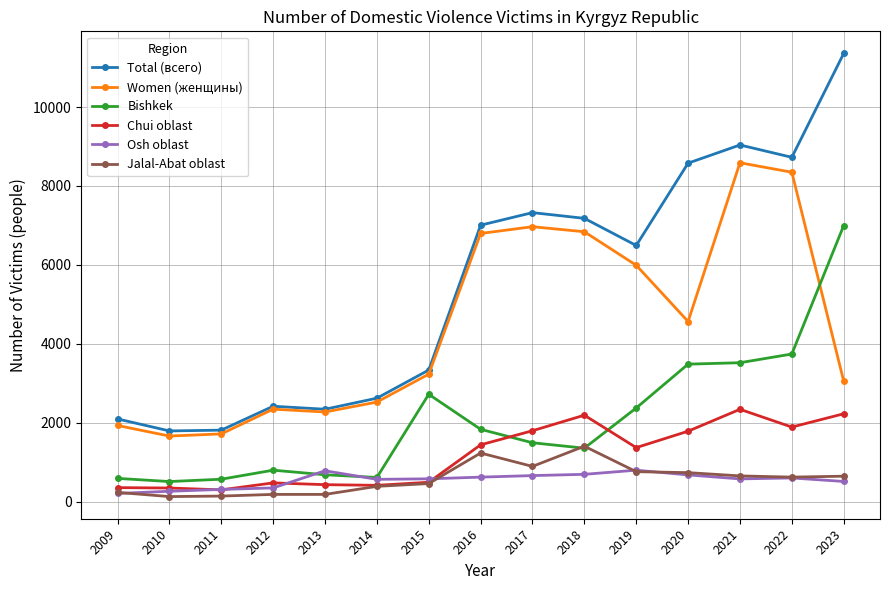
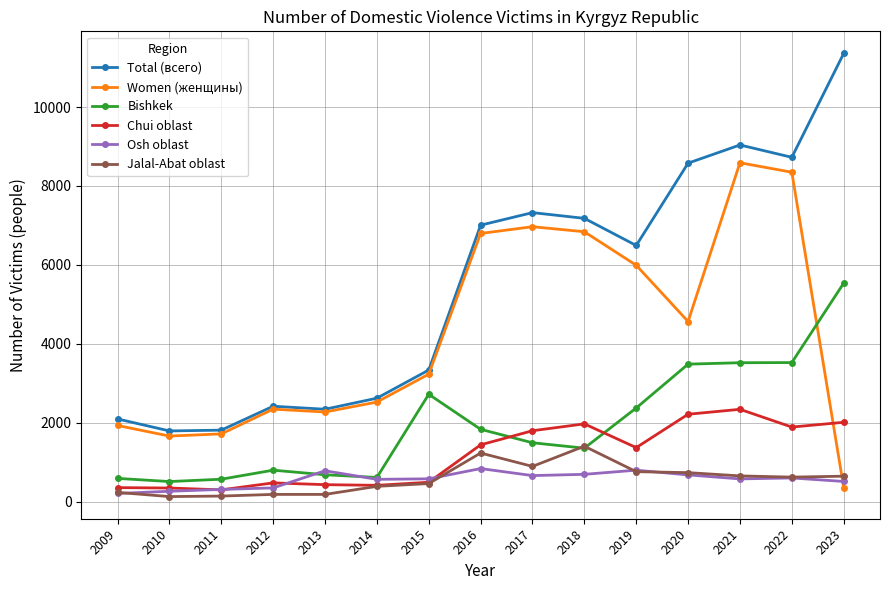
Osh oblast, 2016: 600 -> 800
Chui oblast, 2018: 2200 -> 2000
Chui oblast, 2020: 1800 -> 2200
Bishkek, 2022: 3700 -> 3500
Women (женщины), 2023: 3100 -> 400
Bishkek, 2023: 7000 -> 5500
Chui oblast, 2023: 2200 -> 2000
